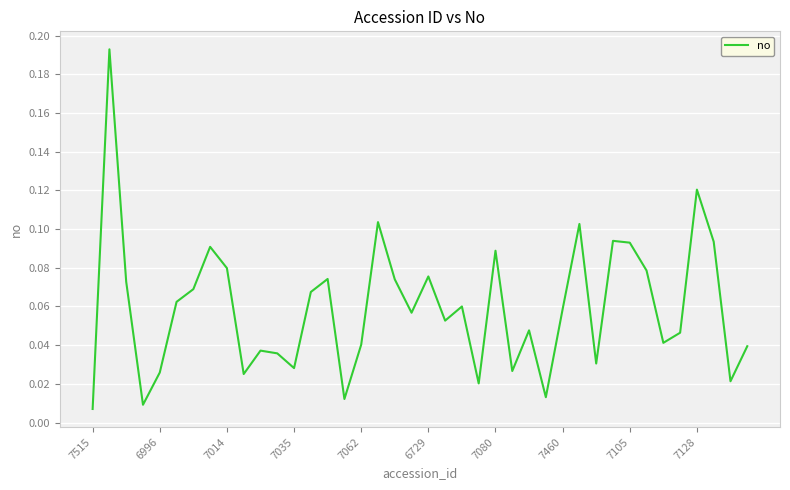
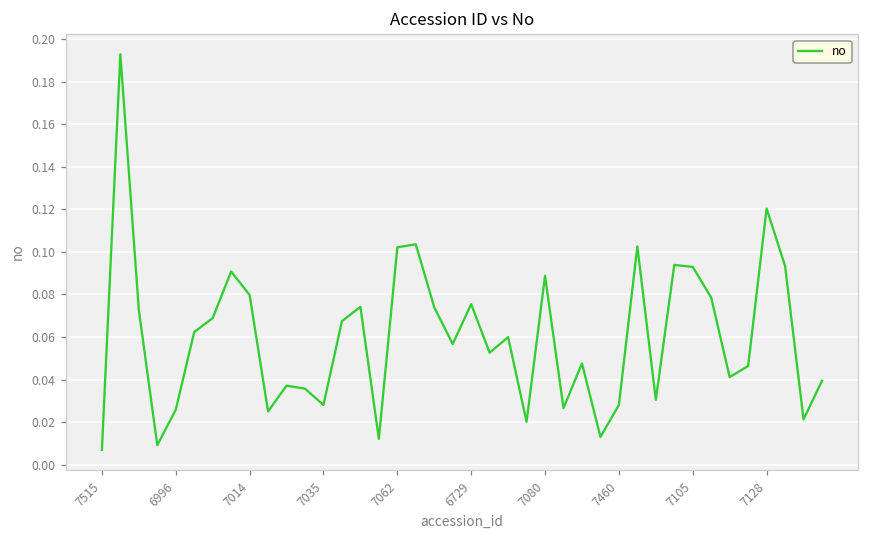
7062: 0.040 -> 0.102
7460: 0.059 -> 0.028
